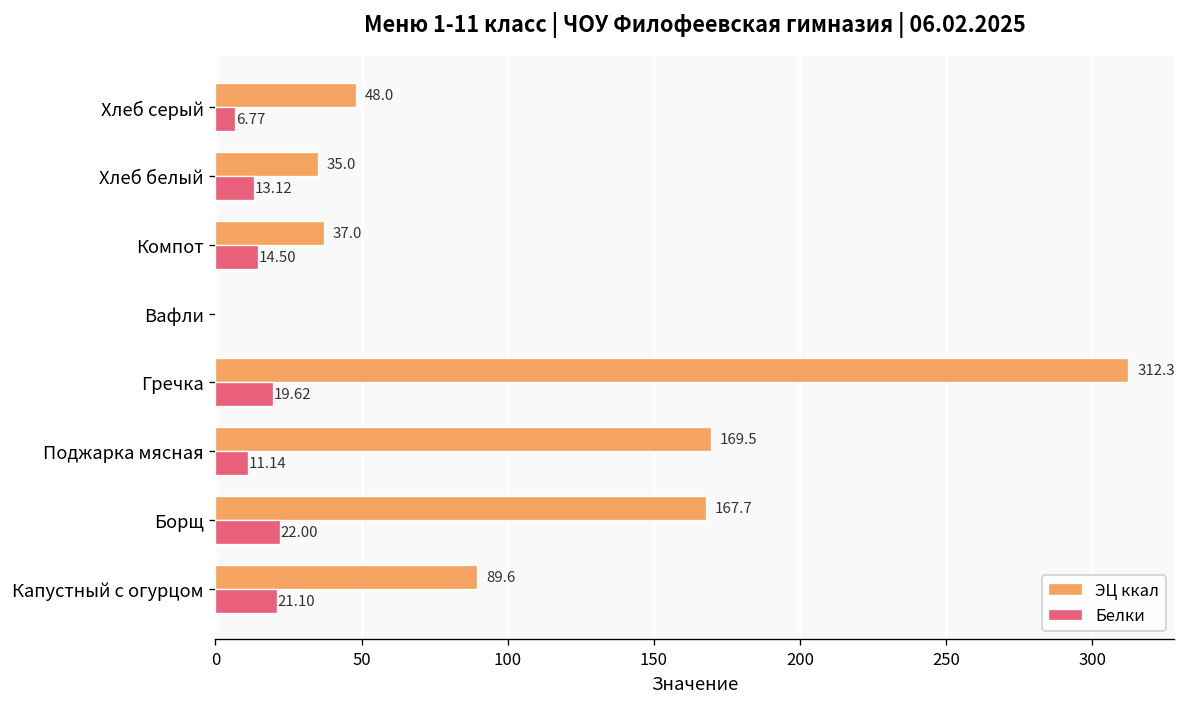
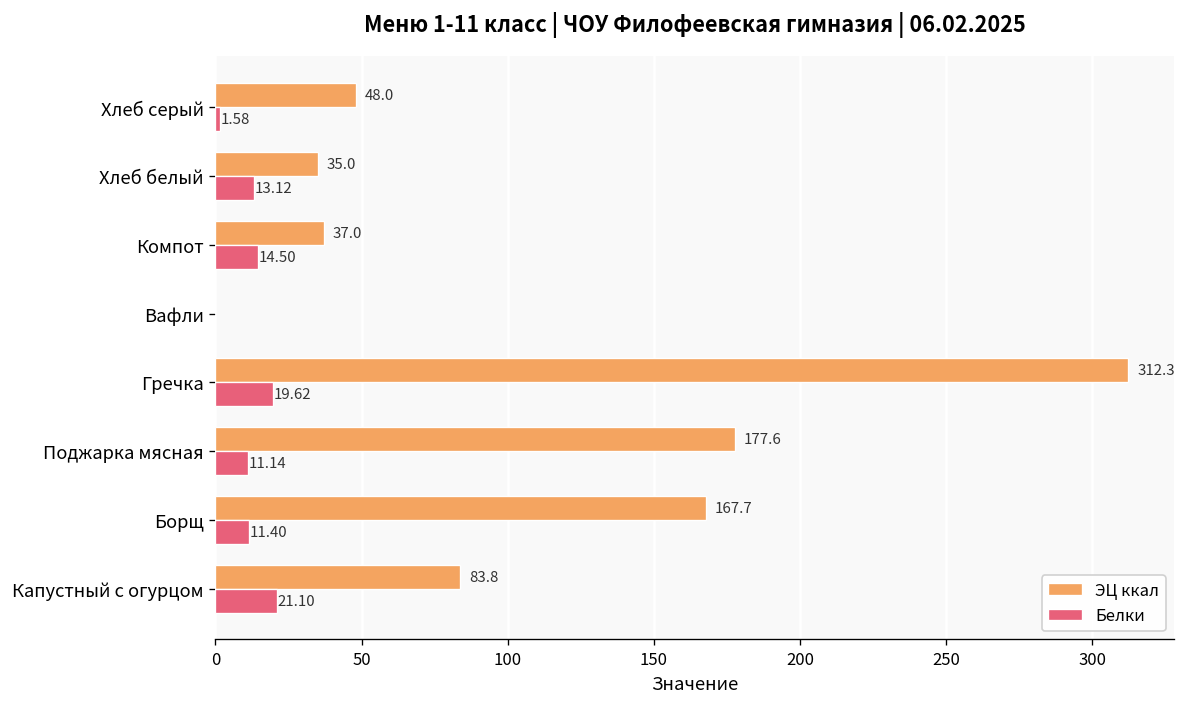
Белки, Хлеб серый: 6.77 -> 1.58
ЭЦ ккал, Поджарка мясная: 169.5 -> 177.6
Белки, Борщ: 22.00 -> 11.40
ЭЦ ккал, Капустный с огурцом: 89.6 -> 83.8
